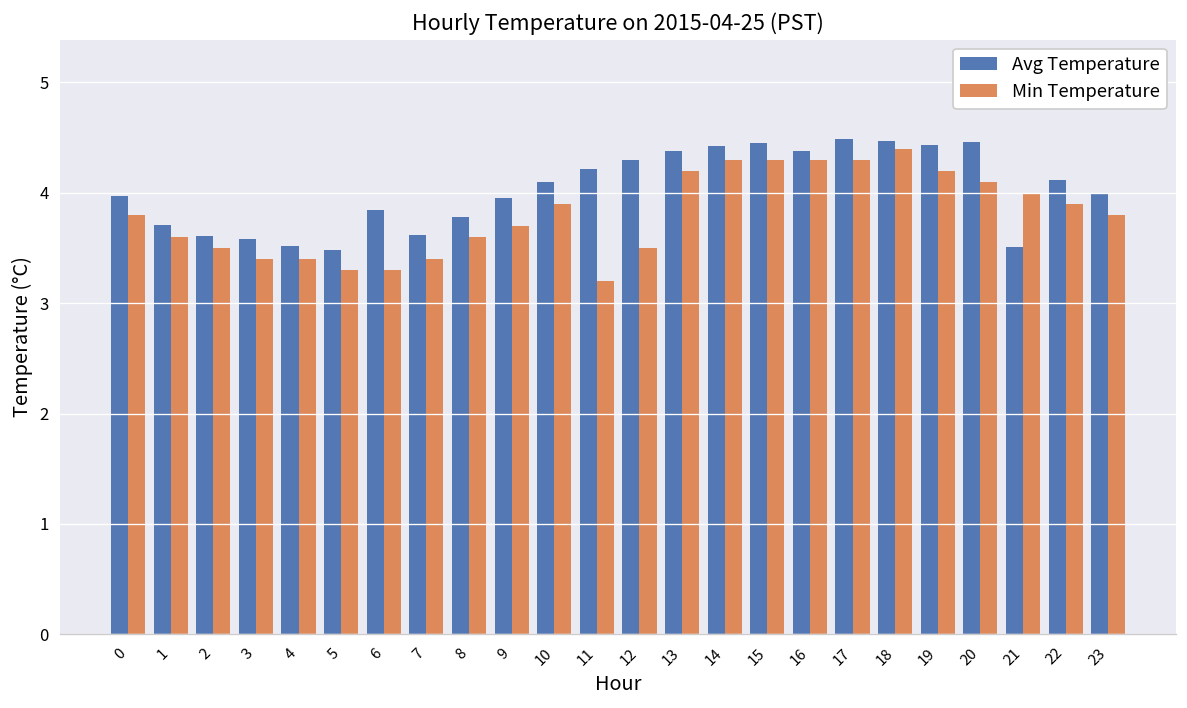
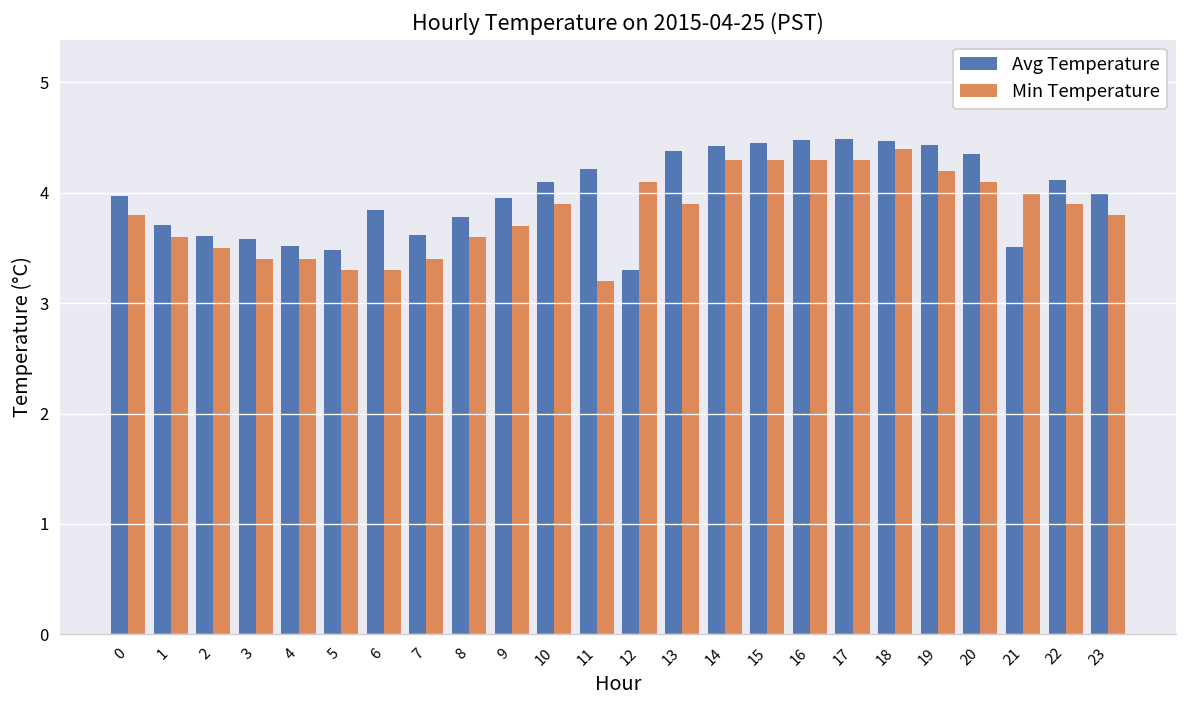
Avg Temperature, 12: 4.3 -> 3.3
Min Temperature, 12: 3.5 -> 4.1
Min Temperature, 13: 4.2 -> 3.9
Avg Temperature, 16: 4.4 -> 4.5
Avg Temperature, 20: 4.5 -> 4.4
